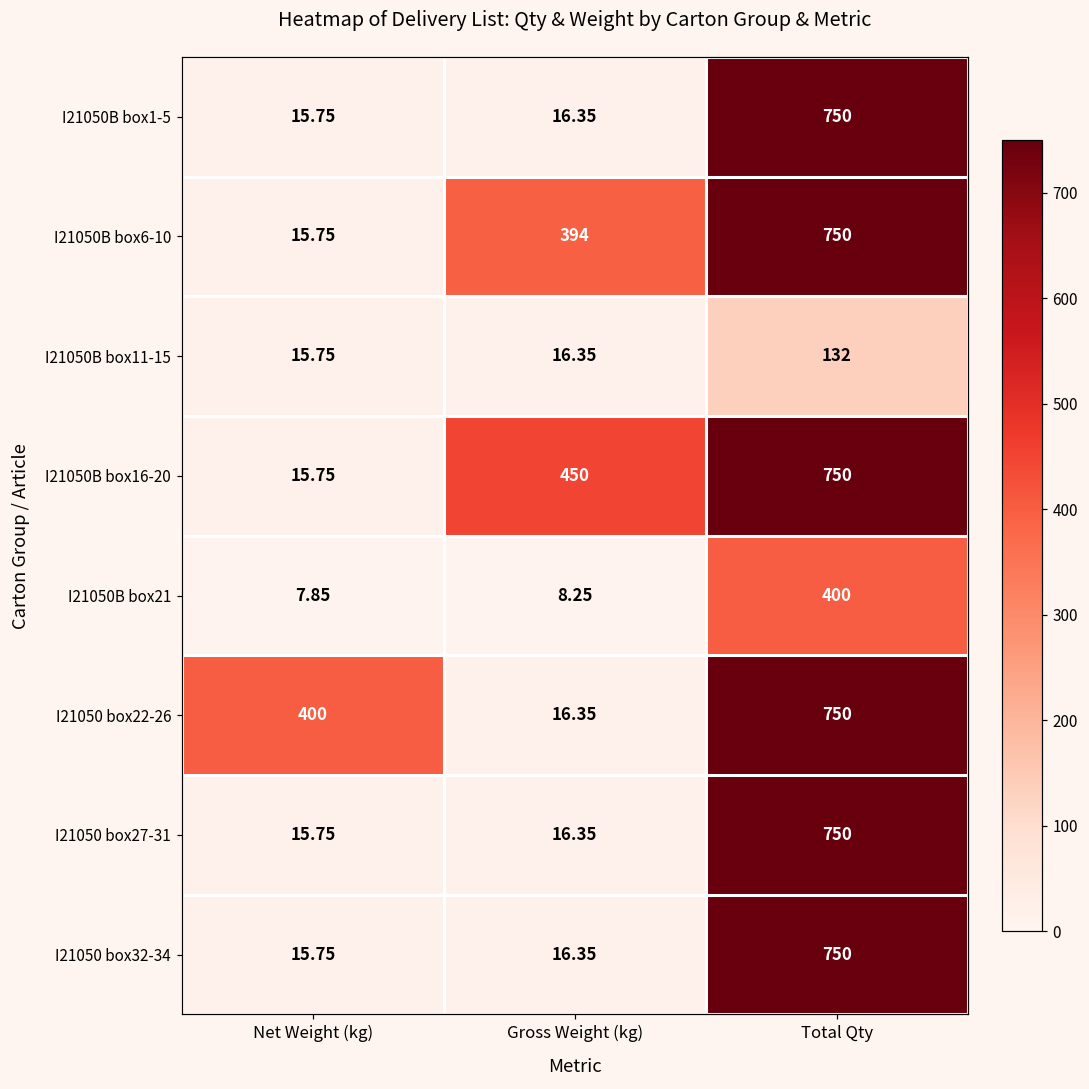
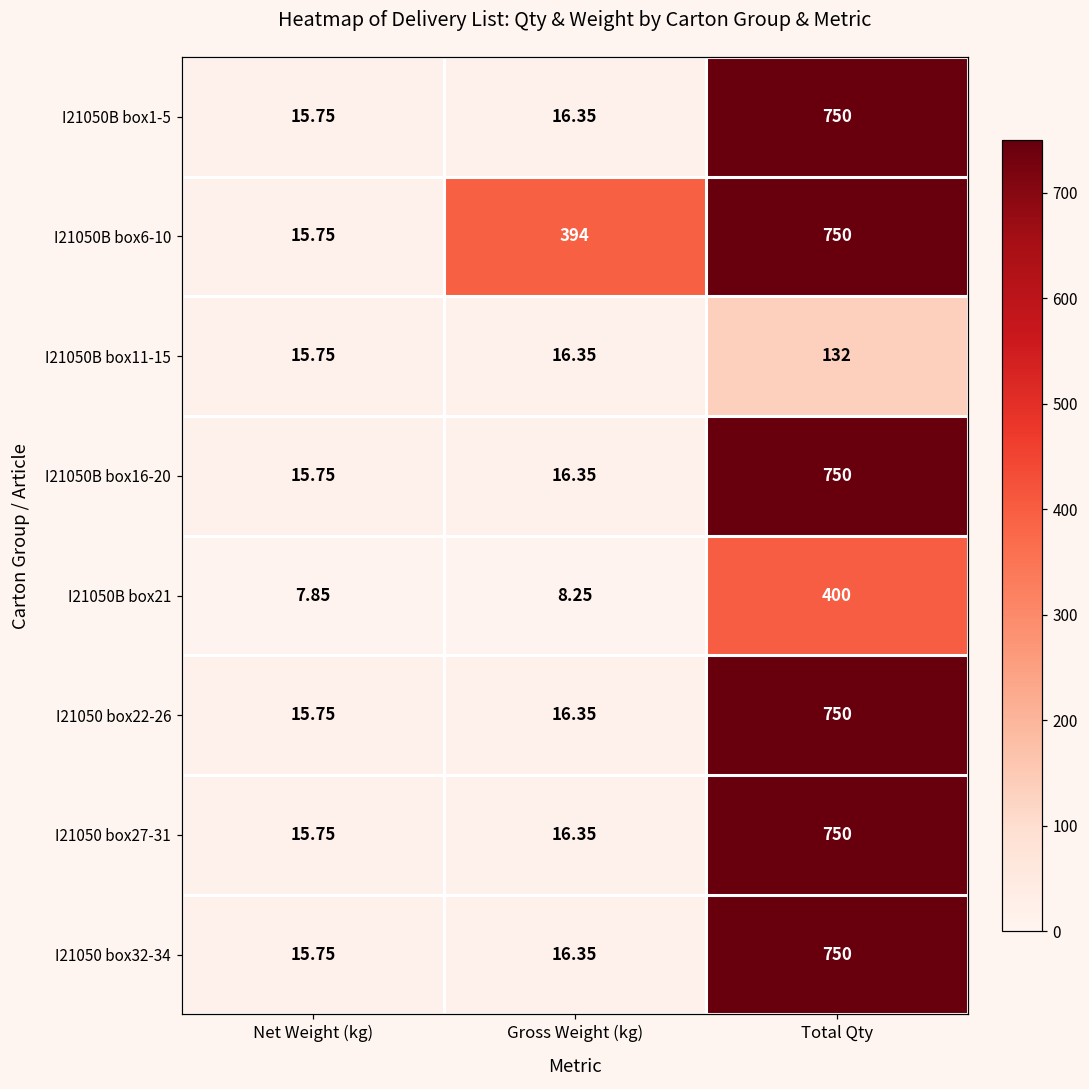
I21050B box16-20, Gross Weight (kg): 450 -> 16.35
I21050 box22-26, Net Weight (kg): 400 -> 15.75
